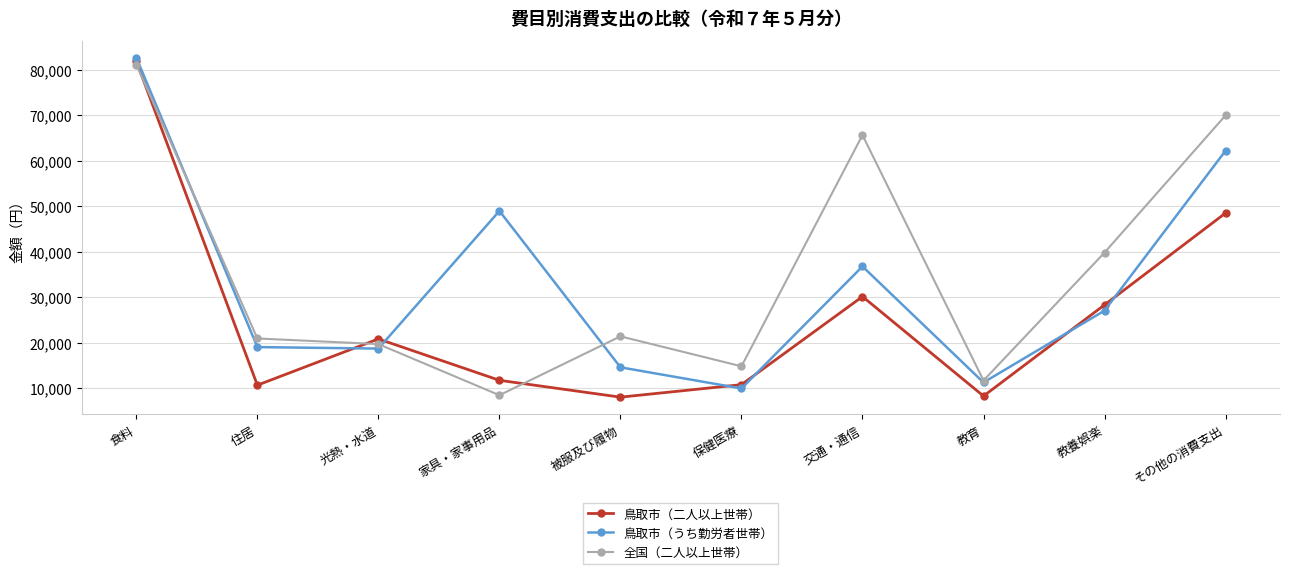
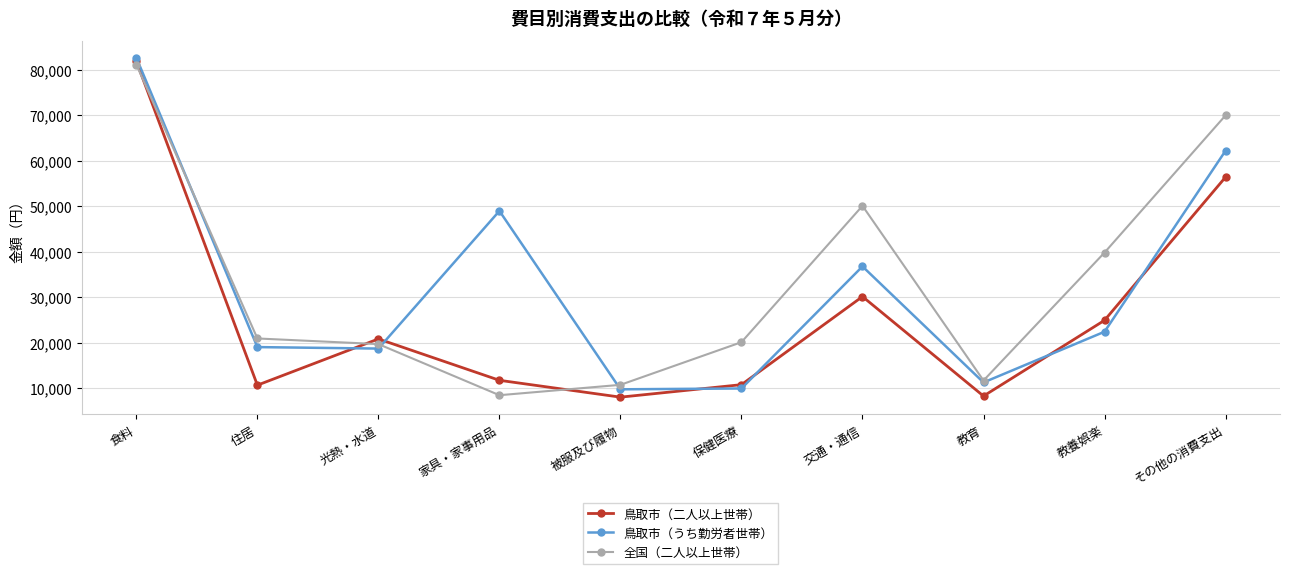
鳥取市（うち勤労者世帯）, 被服及び履物: 15,000 -> 10,000
全国（二人以上世帯）, 被服及び履物: 21,000 -> 11,000
全国（二人以上世帯）, 保健医療: 15,000 -> 20,000
全国（二人以上世帯）, 交通・通信: 66,000 -> 50,000
鳥取市（二人以上世帯）, 教養娯楽: 28,000 -> 25,000
鳥取市（うち勤労者世帯）, 教養娯楽: 27,000 -> 22,000
鳥取市（二人以上世帯）, その他の消費支出: 48,000 -> 56,000
